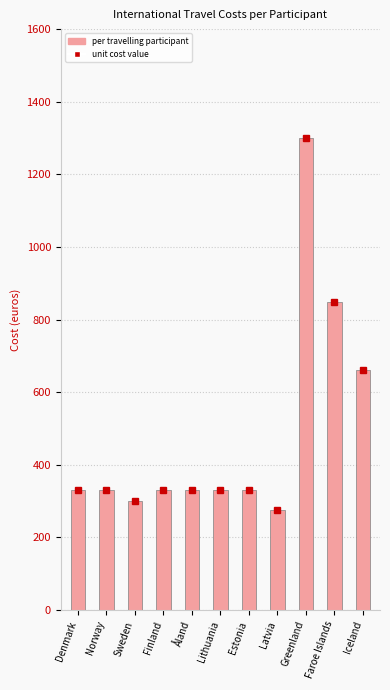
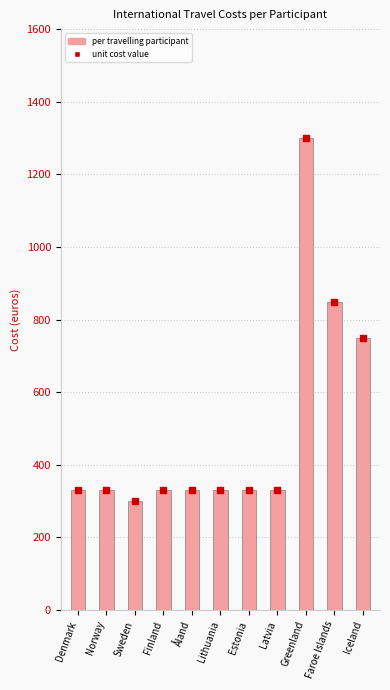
per travelling participant, Latvia: 280 -> 330
per travelling participant, Iceland: 660 -> 750
